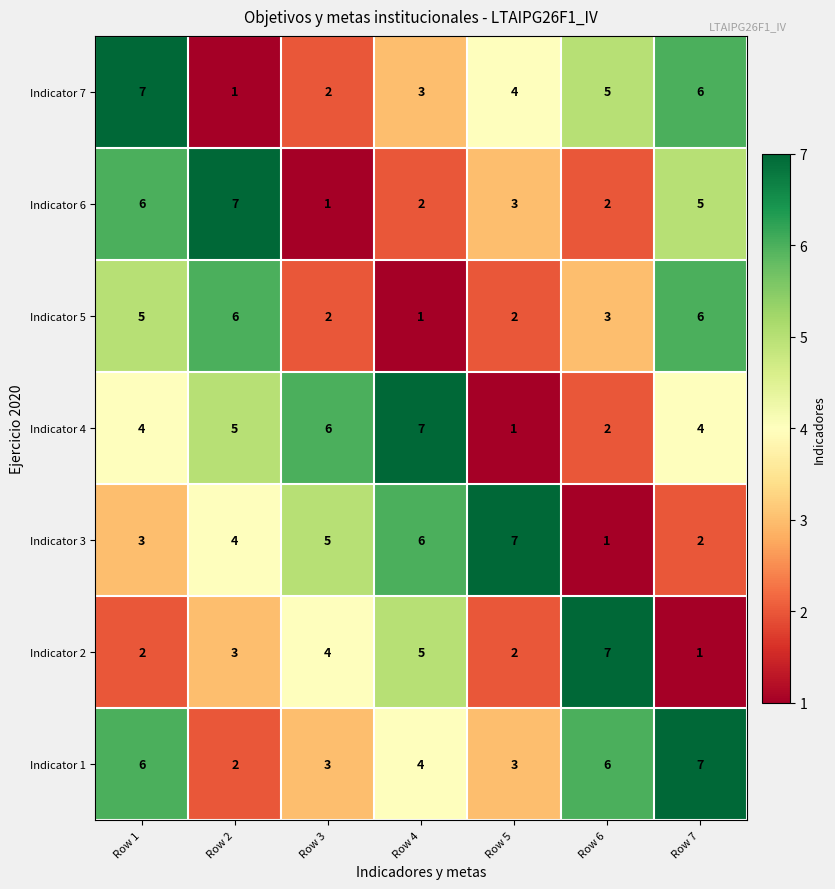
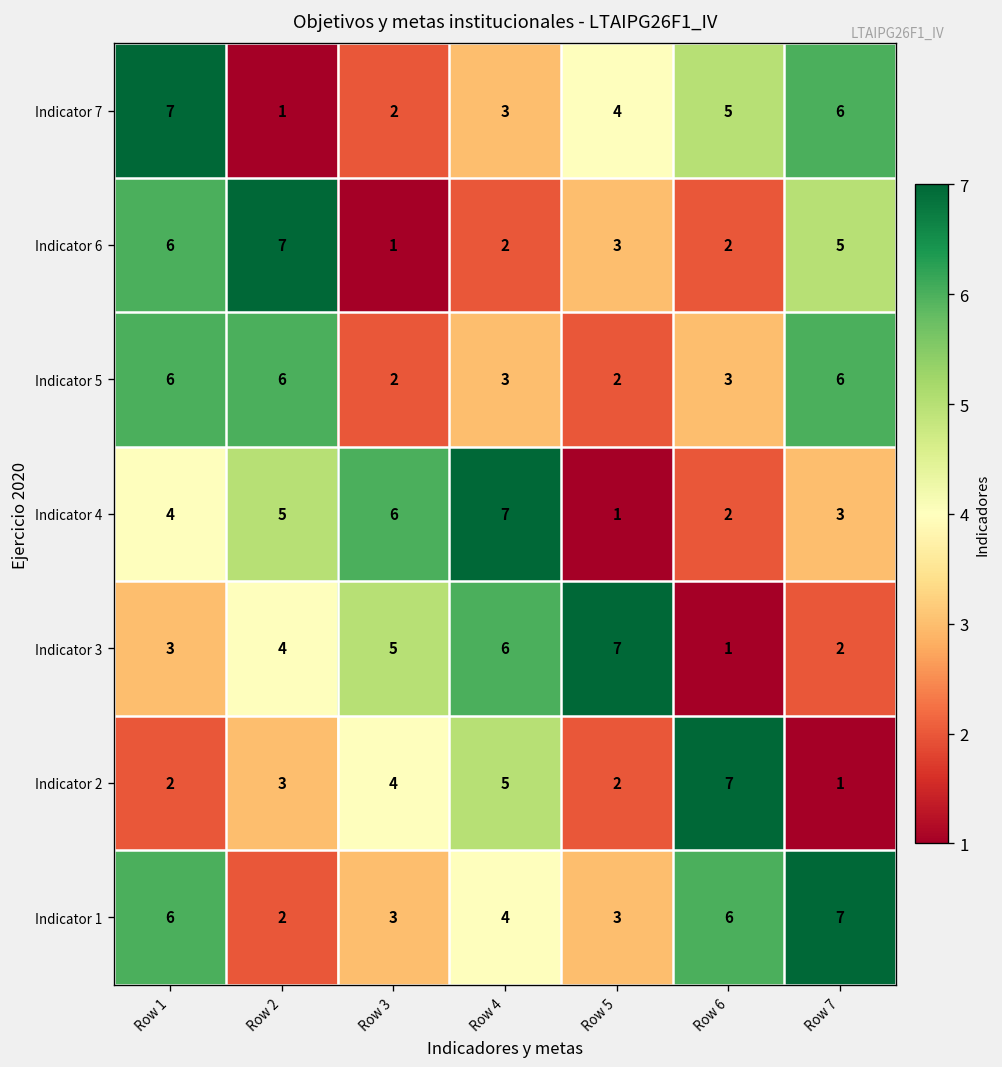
Indicator 5, Row 1: 5 -> 6
Indicator 5, Row 4: 1 -> 3
Indicator 4, Row 7: 4 -> 3
